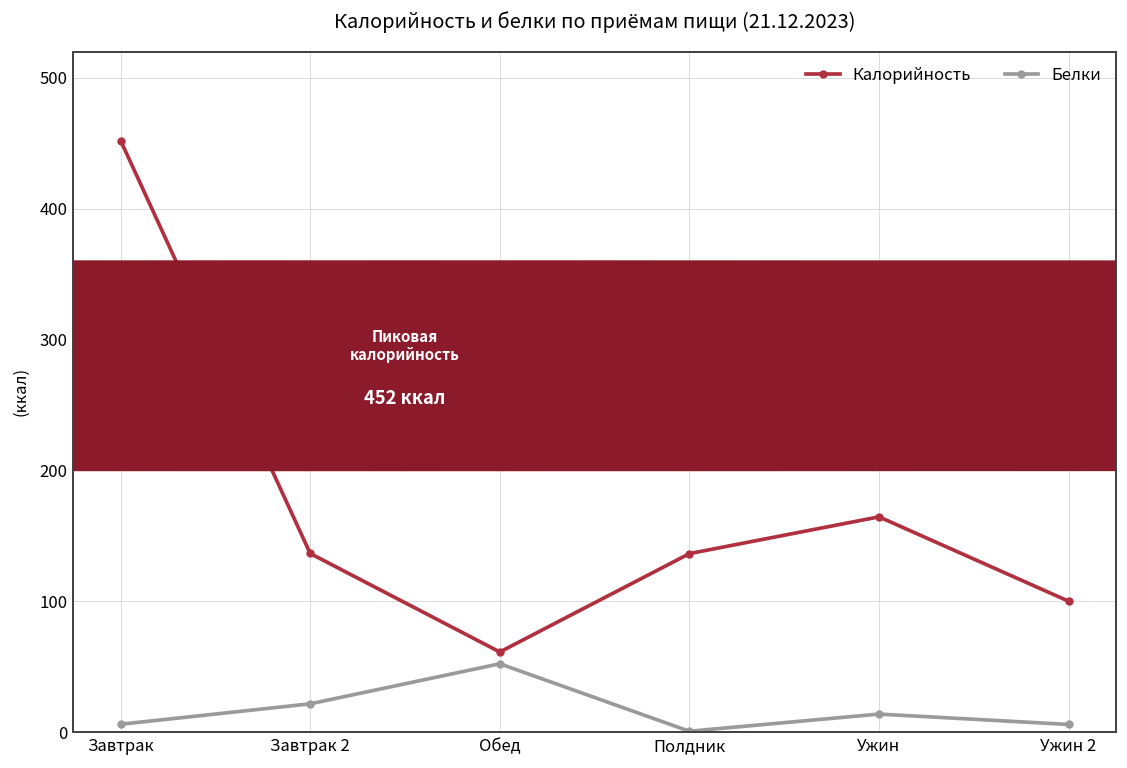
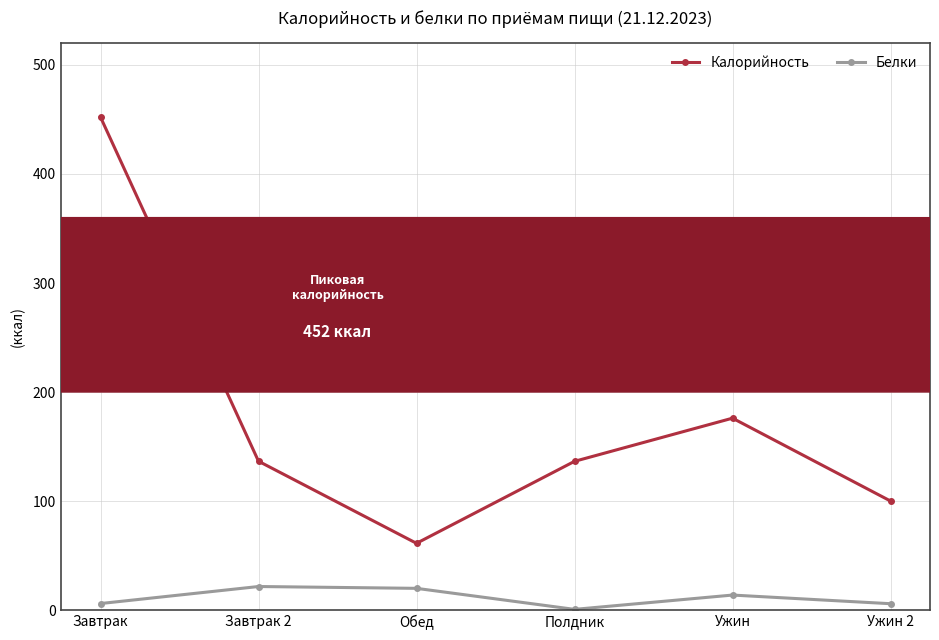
Белки, Обед: 52 -> 20
Калорийность, Ужин: 165 -> 176
